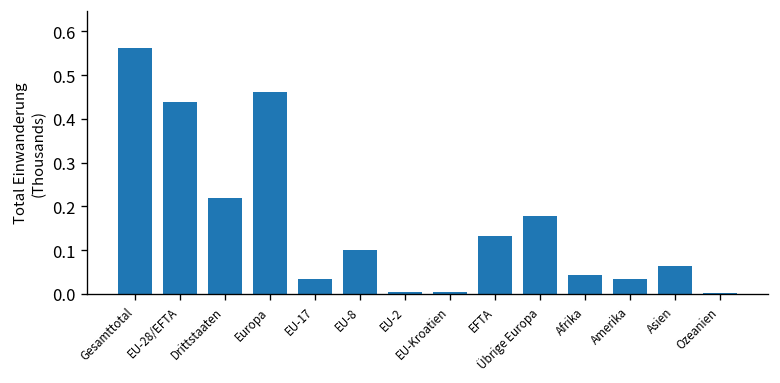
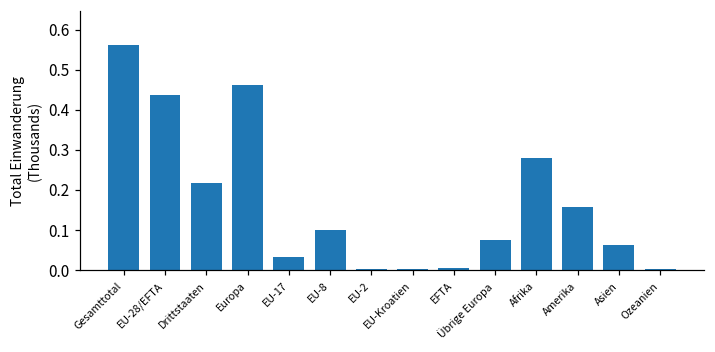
EFTA: 0.13 -> 0.01
Übrige Europa: 0.18 -> 0.08
Afrika: 0.04 -> 0.28
Amerika: 0.03 -> 0.16
